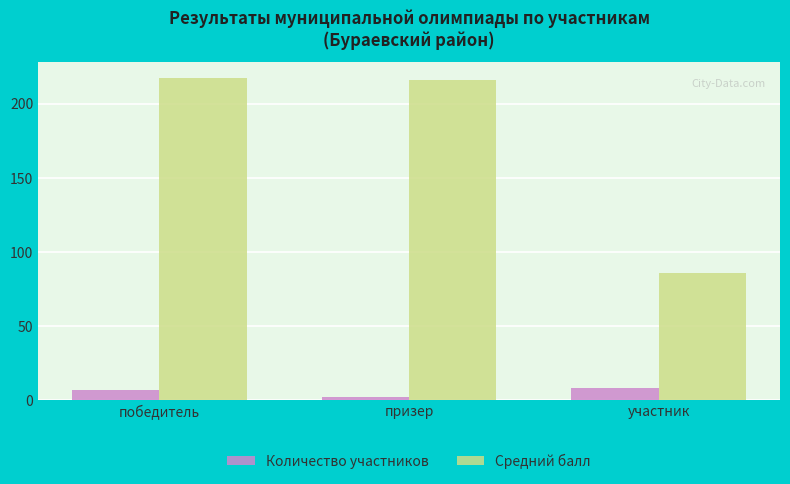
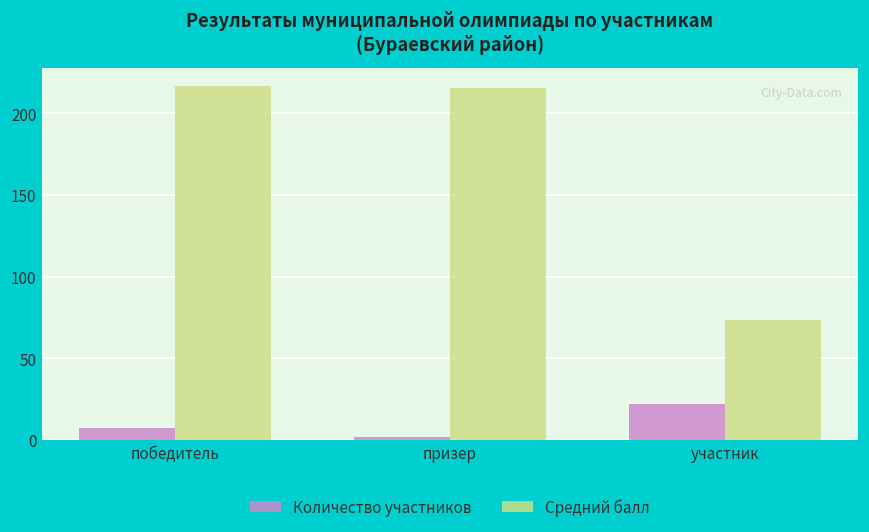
Количество участников, участник: 8 -> 22
Средний балл, участник: 86 -> 73
